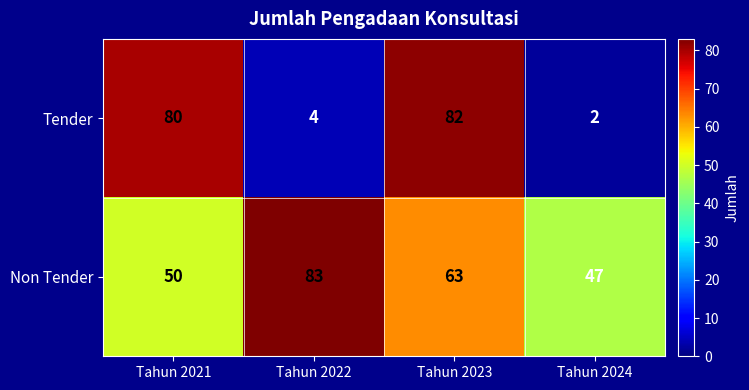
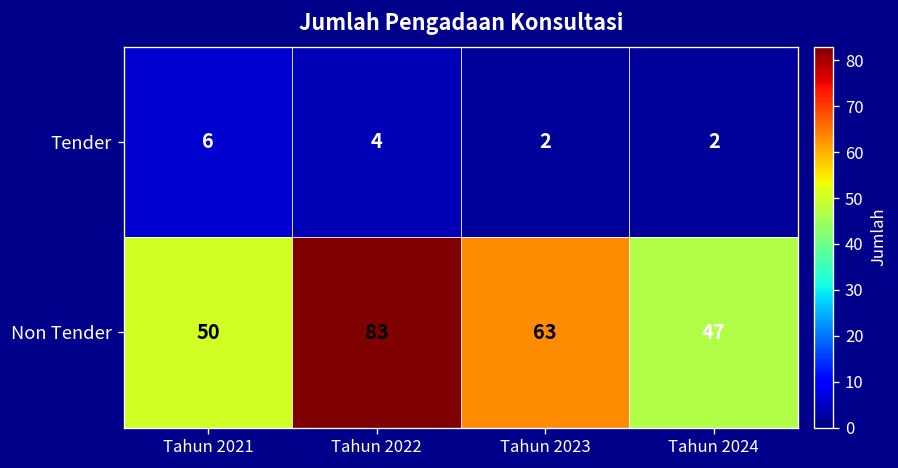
Tender, Tahun 2021: 80 -> 6
Tender, Tahun 2023: 82 -> 2
